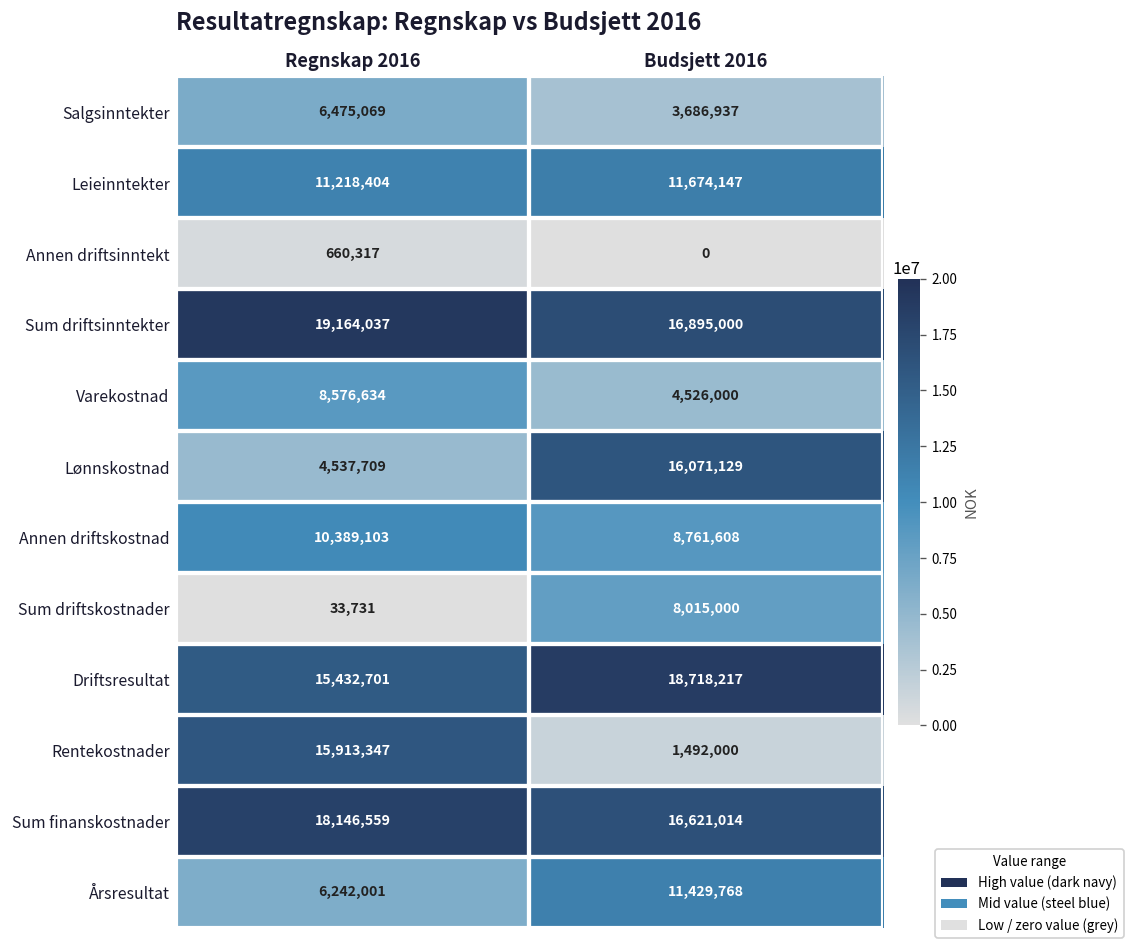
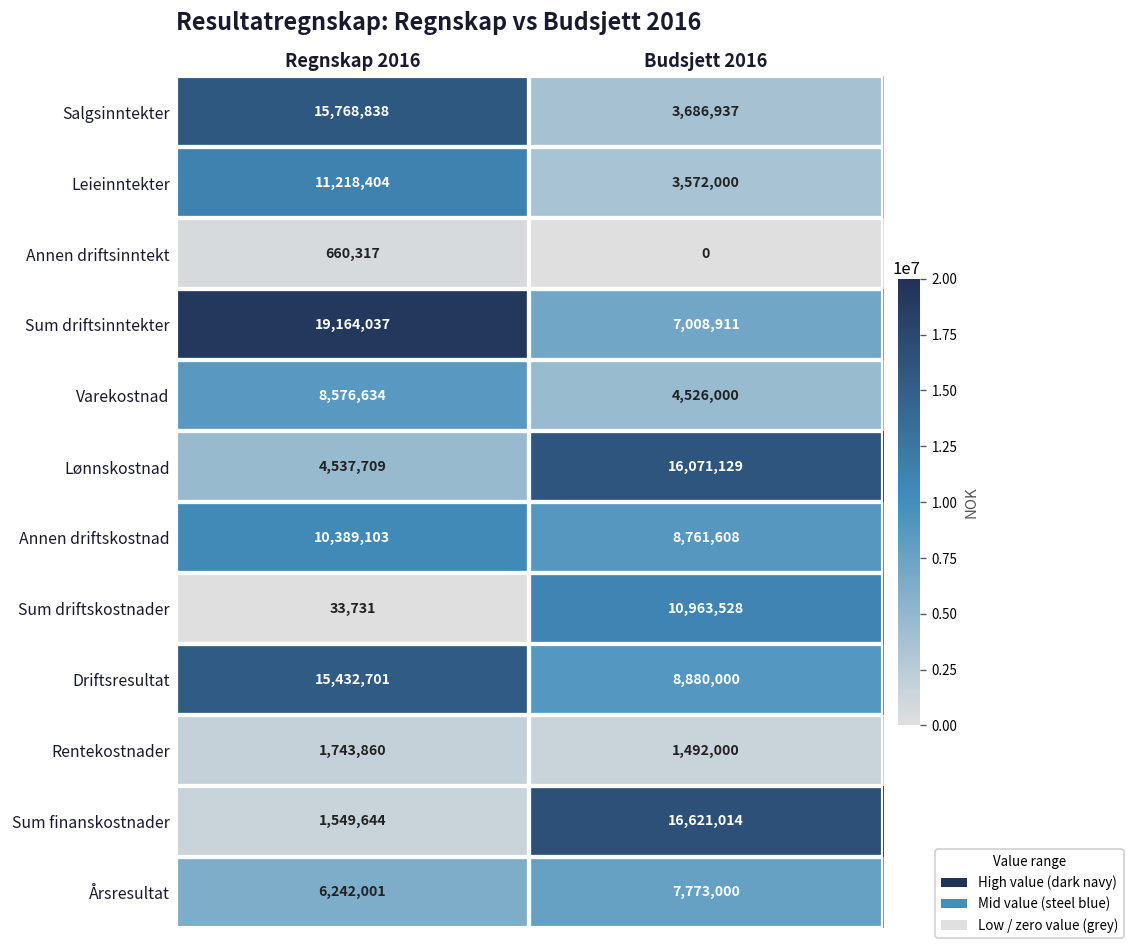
Salgsinntekter, Regnskap 2016: 6,475,069 -> 15,768,838
Leieinntekter, Budsjett 2016: 11,674,147 -> 3,572,000
Sum driftsinntekter, Budsjett 2016: 16,895,000 -> 7,008,911
Sum driftskostnader, Budsjett 2016: 8,015,000 -> 10,963,528
Driftsresultat, Budsjett 2016: 18,718,217 -> 8,880,000
Rentekostnader, Regnskap 2016: 15,913,347 -> 1,743,860
Sum finanskostnader, Regnskap 2016: 18,146,559 -> 1,549,644
Årsresultat, Budsjett 2016: 11,429,768 -> 7,773,000
